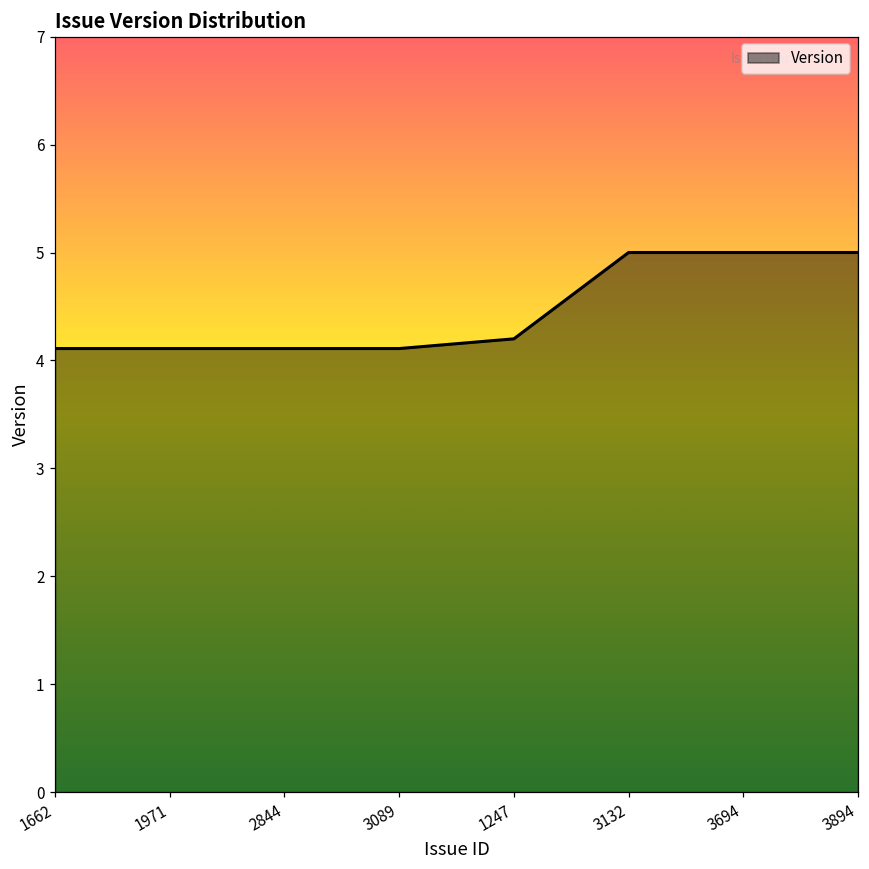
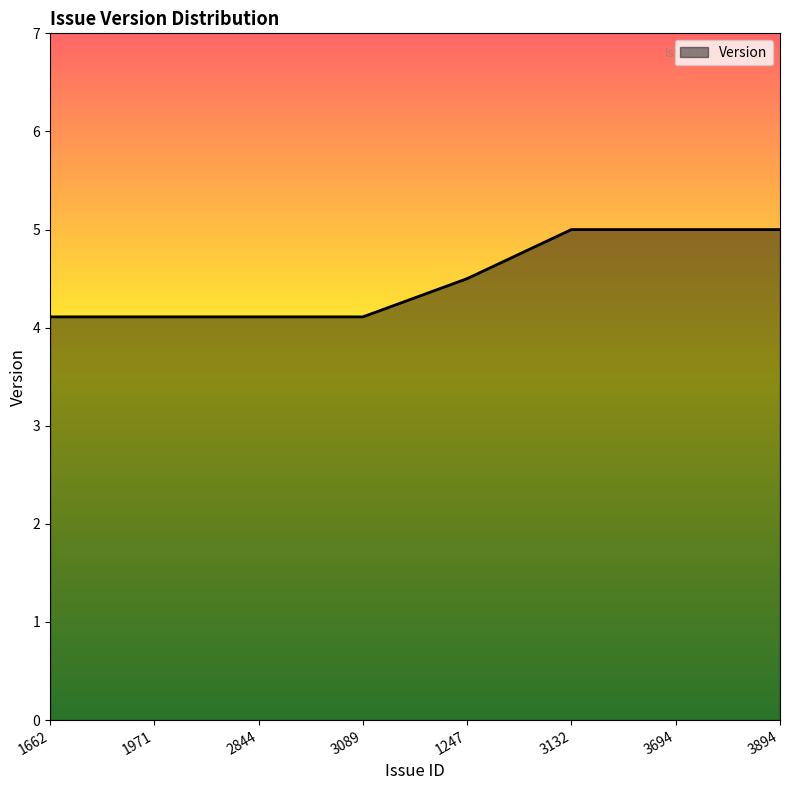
1247: 4.2 -> 4.5
